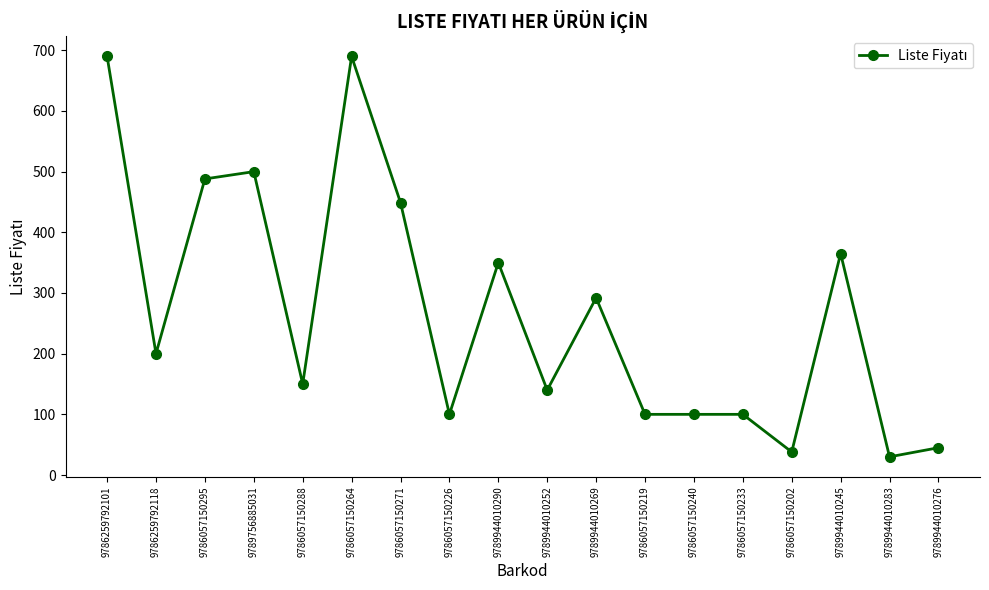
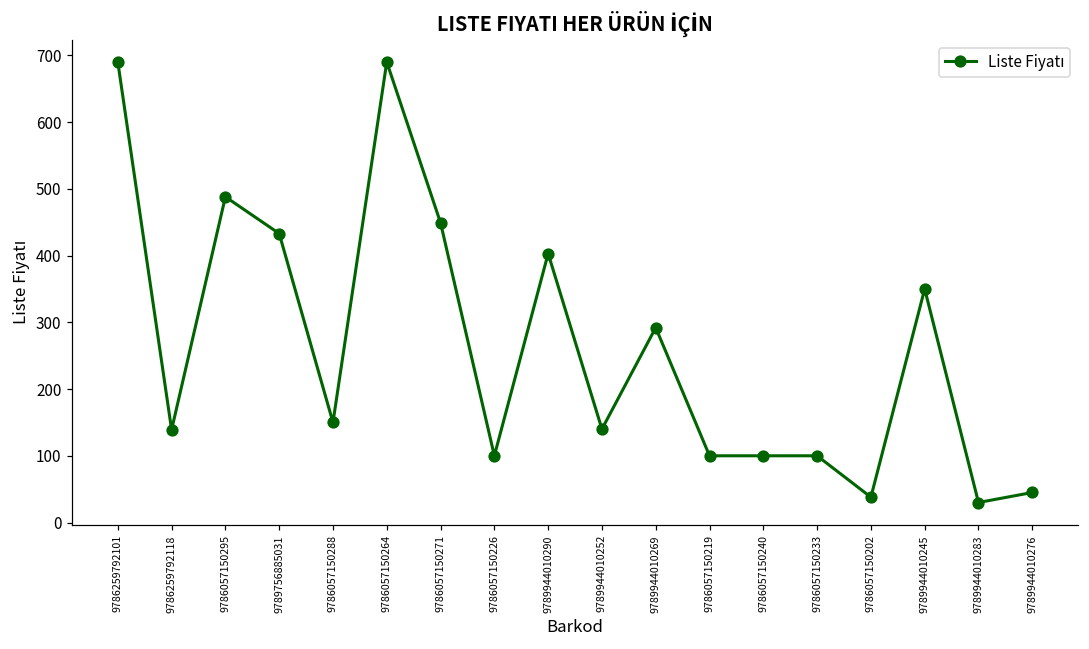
9786259792118: 200 -> 140
9789756885031: 500 -> 430
9789944010290: 350 -> 400
9789944010245: 370 -> 350
